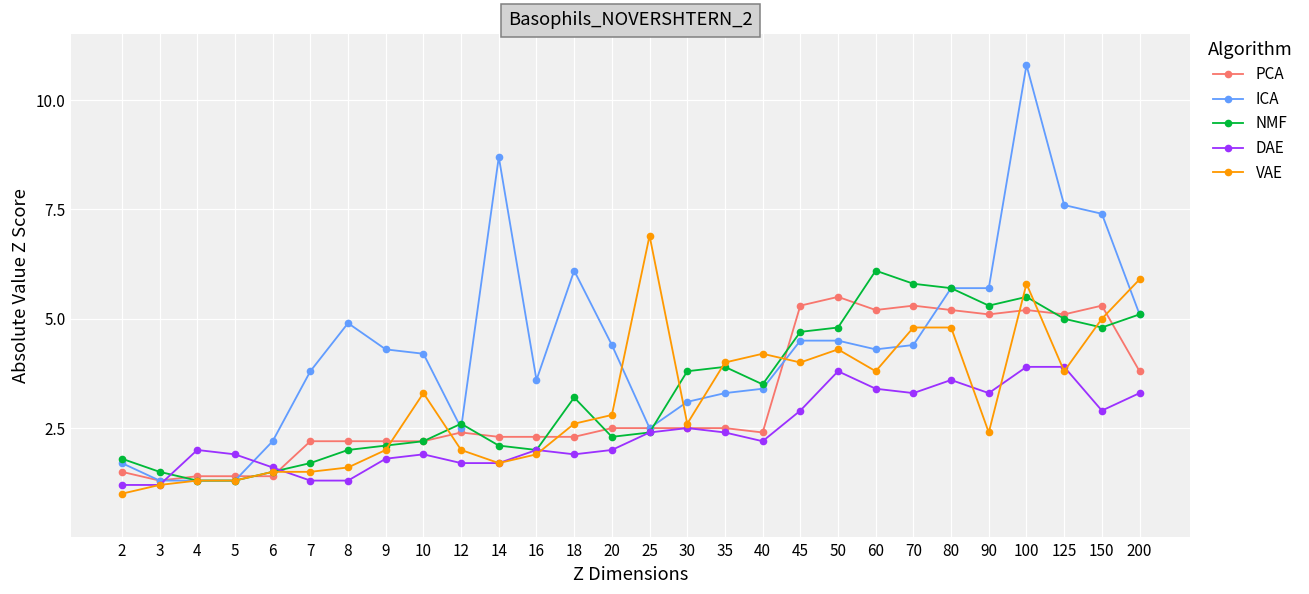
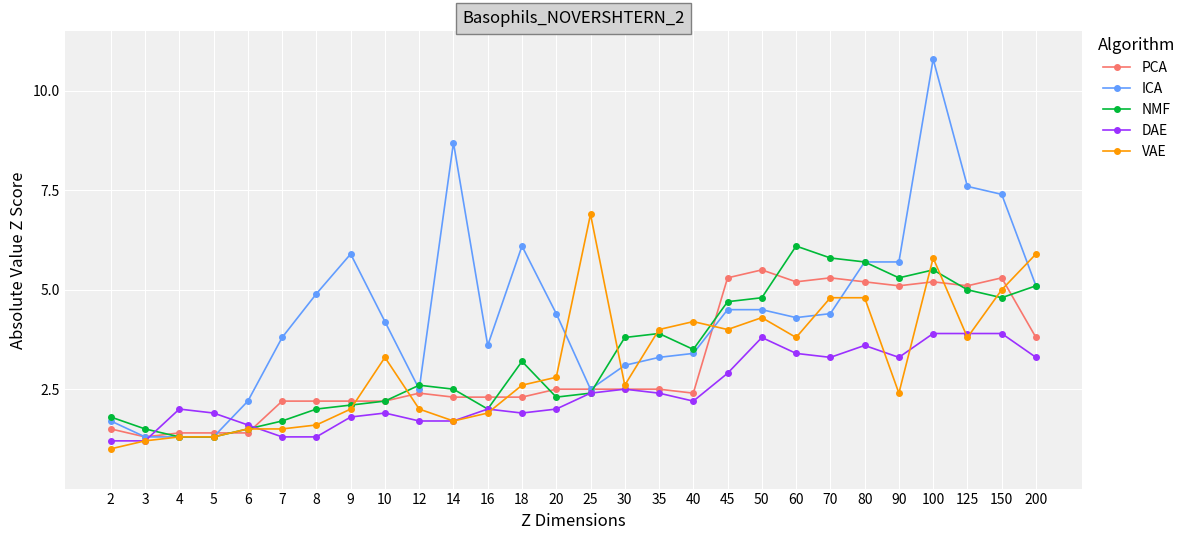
ICA, 9: 4.3 -> 5.9
NMF, 14: 2.1 -> 2.5
DAE, 150: 2.9 -> 3.9
